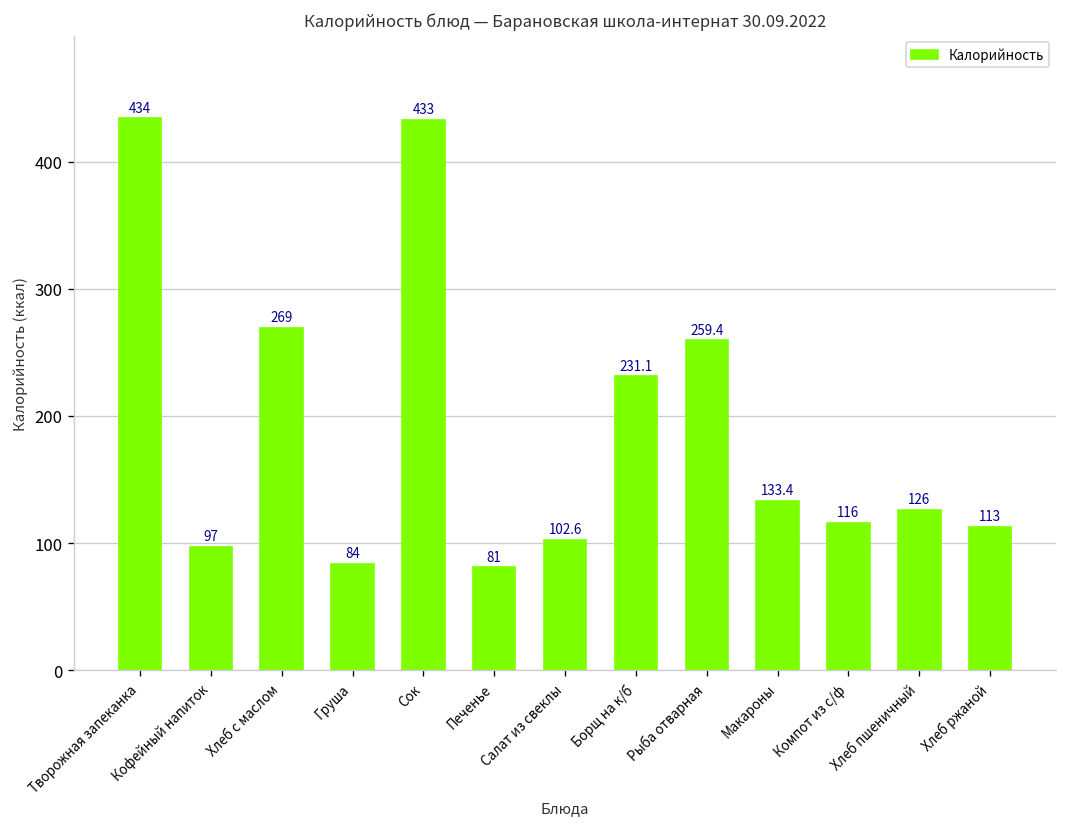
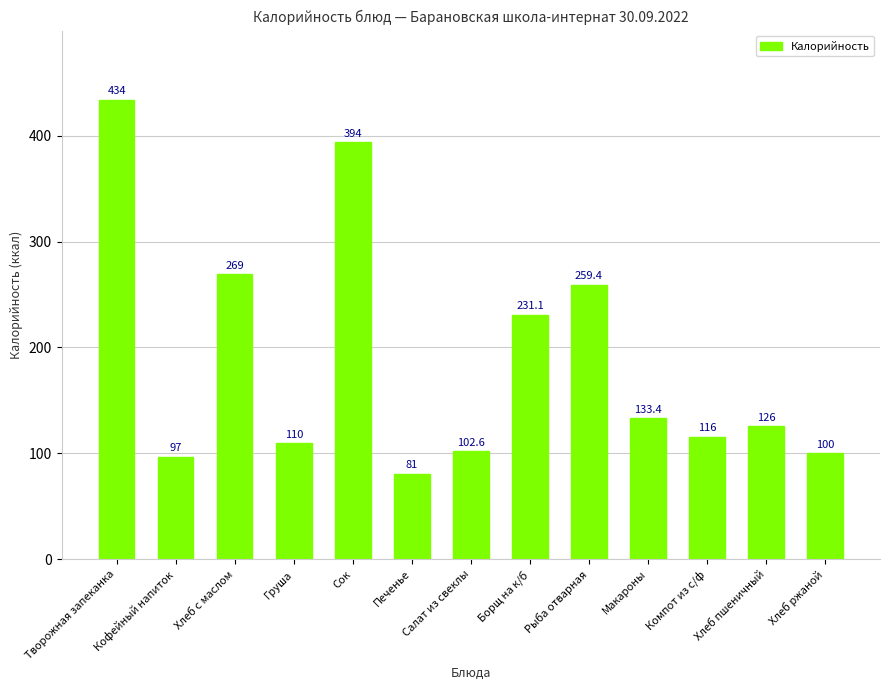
Груша: 84 -> 110
Сок: 433 -> 394
Хлеб ржаной: 113 -> 100
